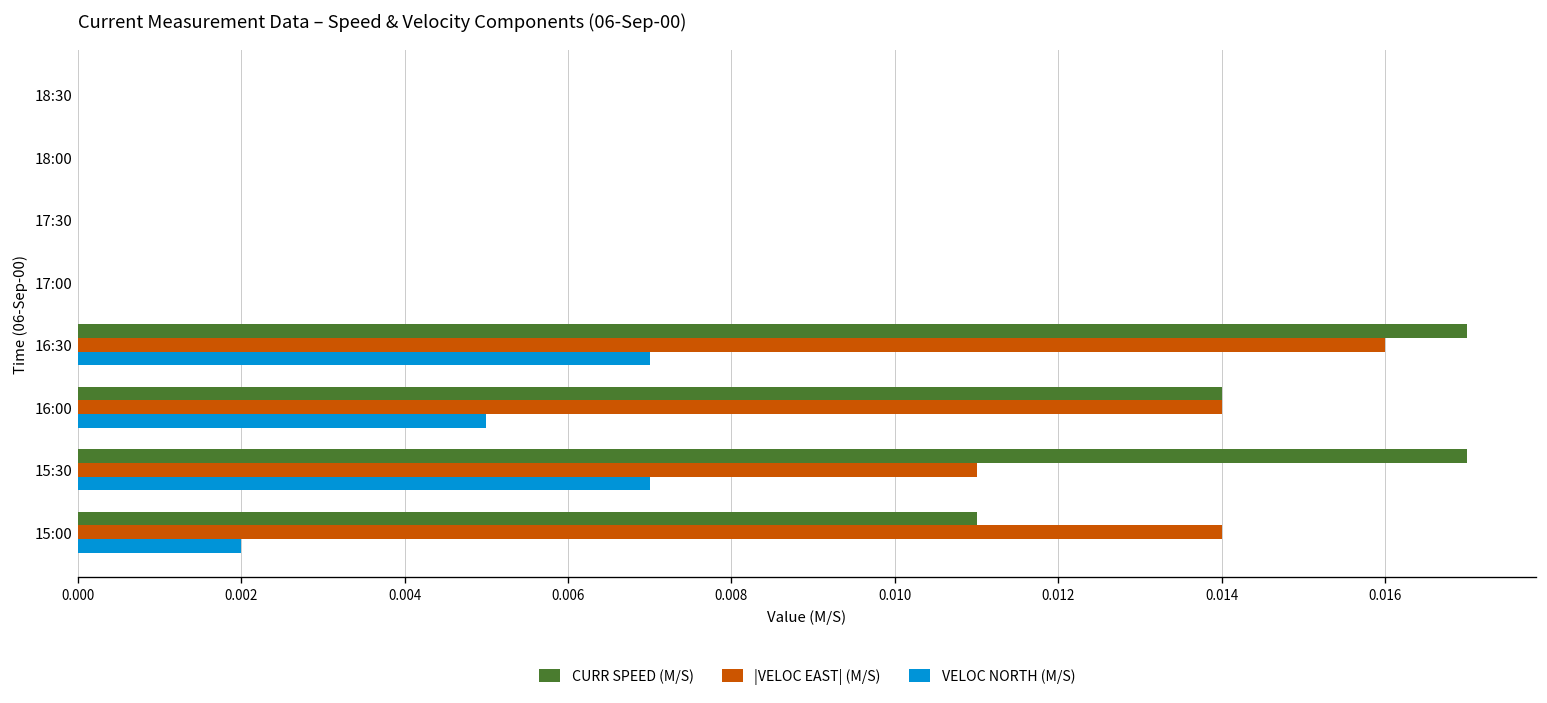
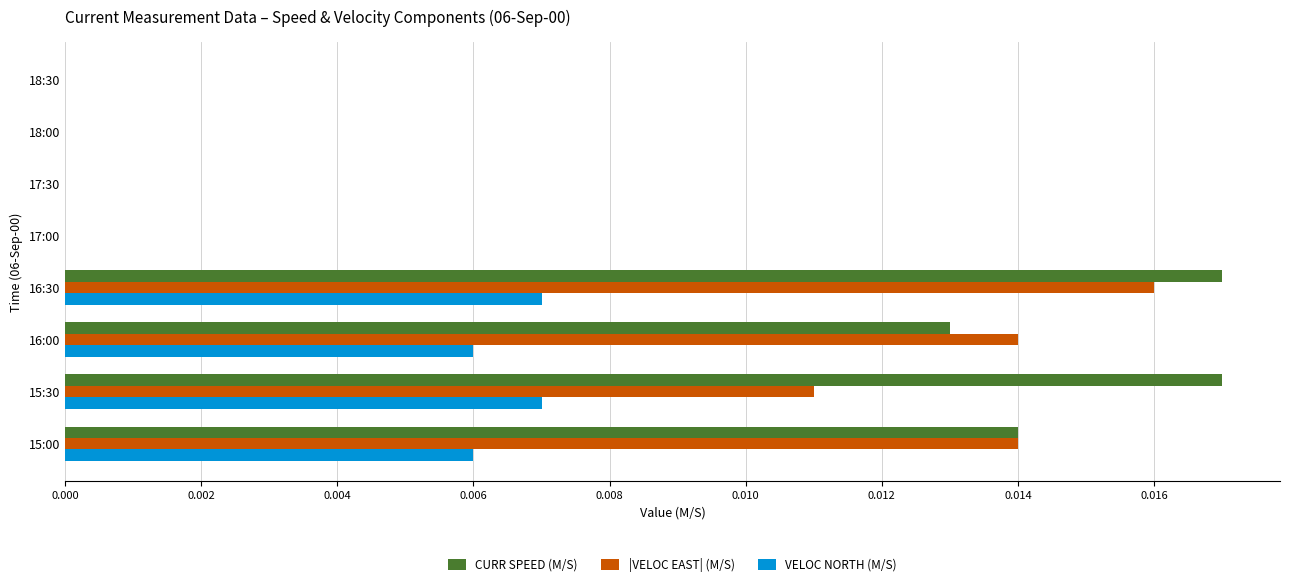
CURR SPEED (M/S), 16:00: 0.014 -> 0.013
VELOC NORTH (M/S), 16:00: 0.005 -> 0.006
CURR SPEED (M/S), 15:00: 0.011 -> 0.014
VELOC NORTH (M/S), 15:00: 0.002 -> 0.006
